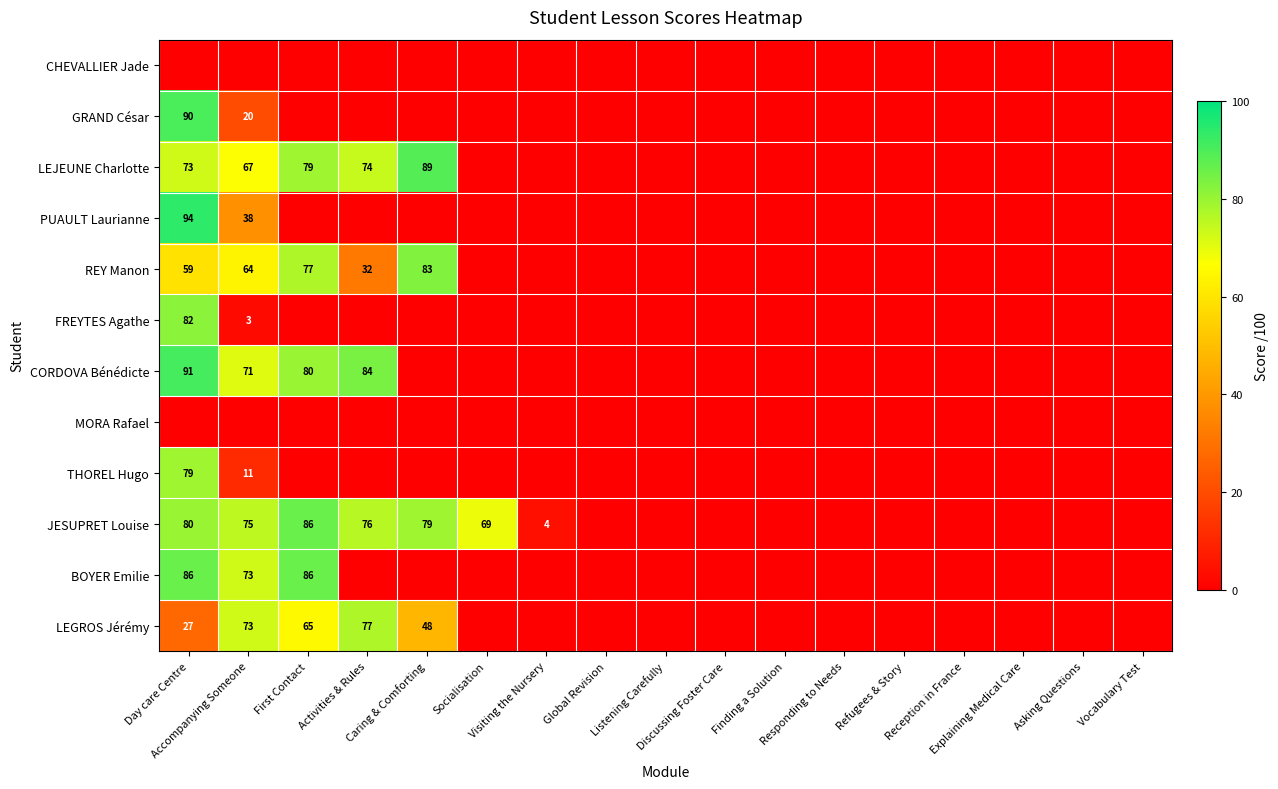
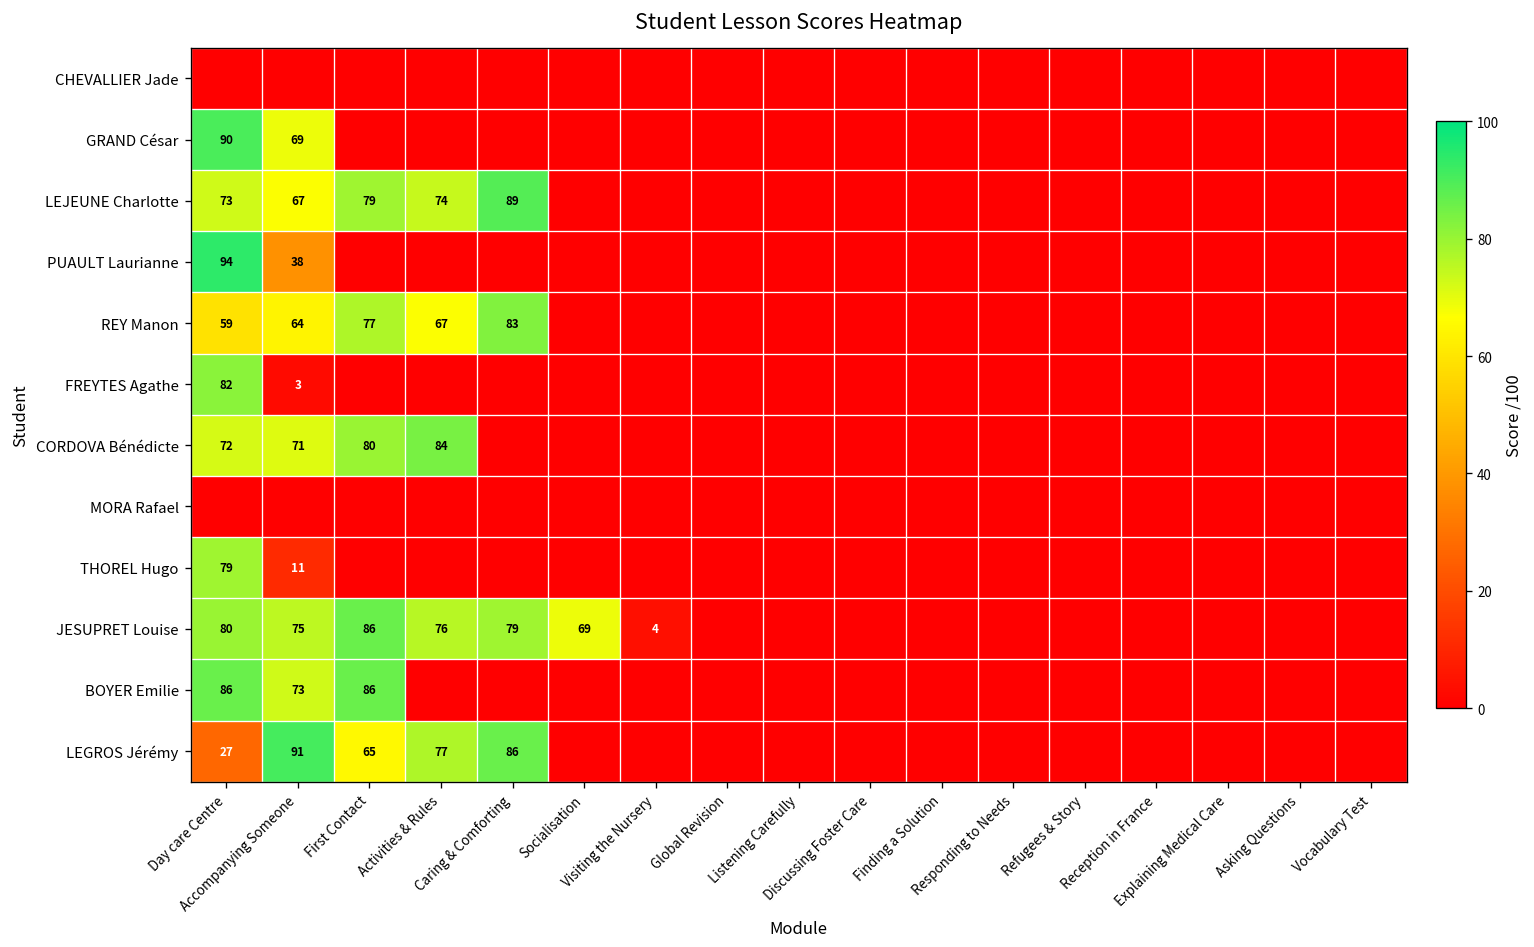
GRAND César, Accompanying Someone: 20 -> 69
REY Manon, Activities & Rules: 32 -> 67
CORDOVA Bénédicte, Day care Centre: 91 -> 72
LEGROS Jérémy, Accompanying Someone: 73 -> 91
LEGROS Jérémy, Caring & Comforting: 48 -> 86
